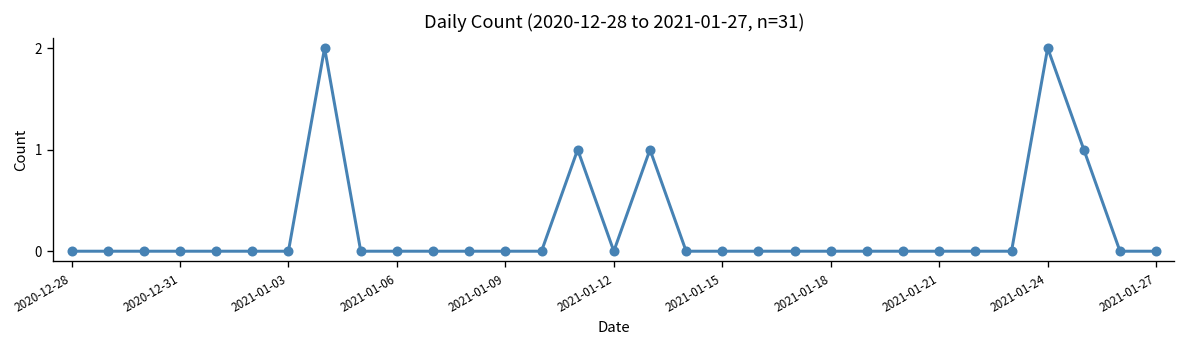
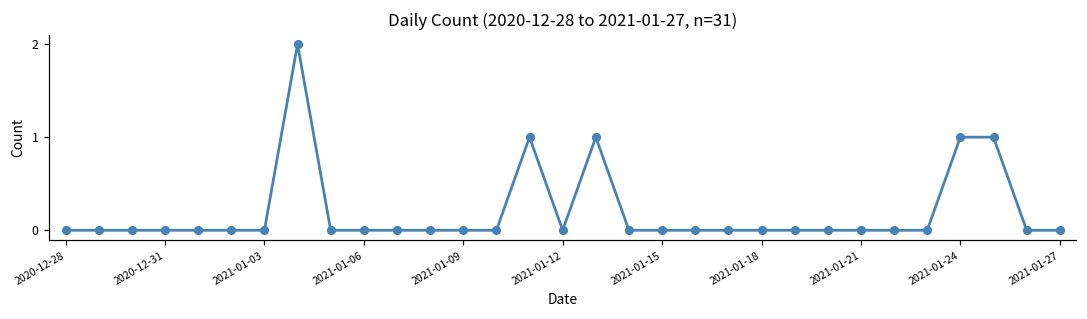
2021-01-24: 2 -> 1
